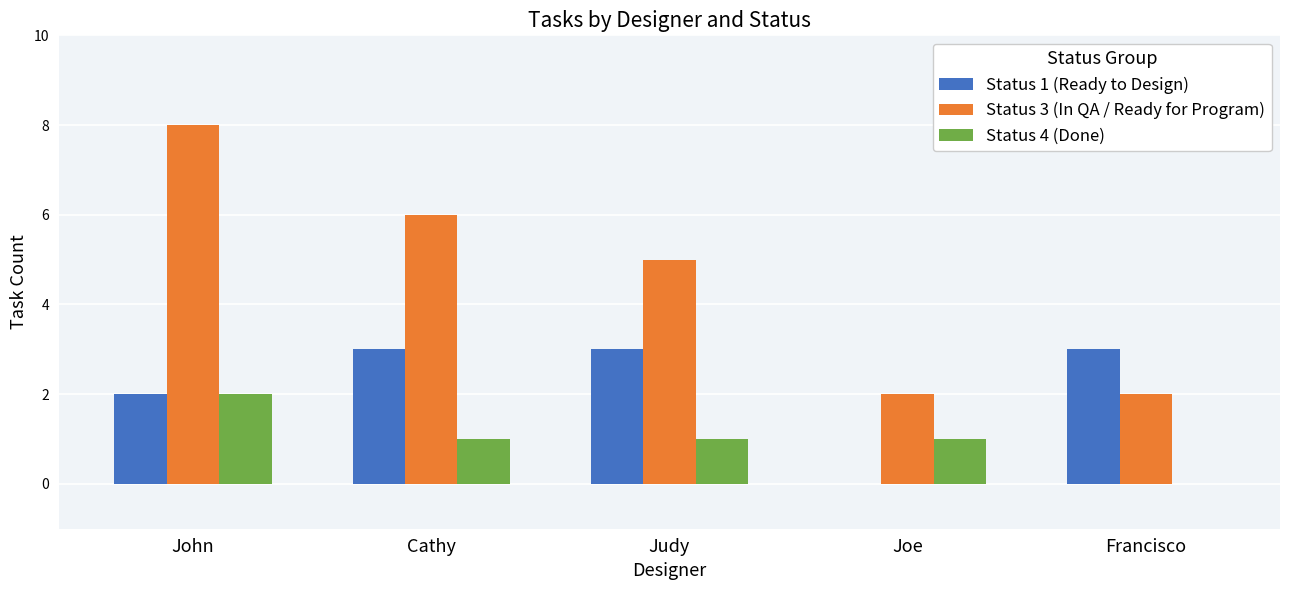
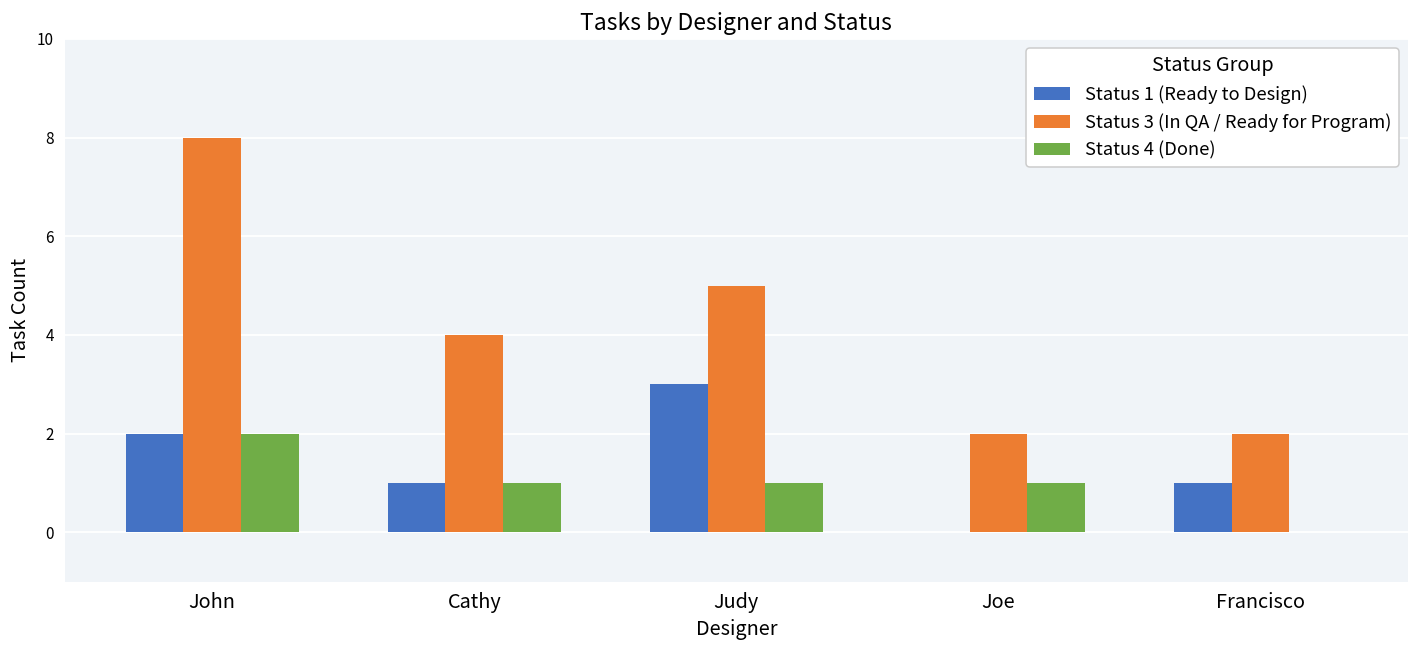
Status 1 (Ready to Design), Cathy: 3 -> 1
Status 3 (In QA / Ready for Program), Cathy: 6 -> 4
Status 1 (Ready to Design), Francisco: 3 -> 1
